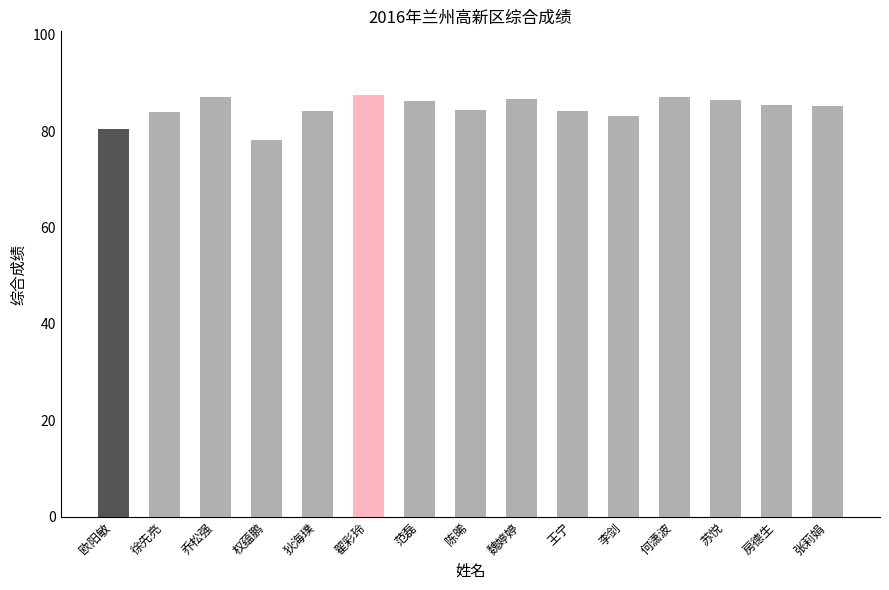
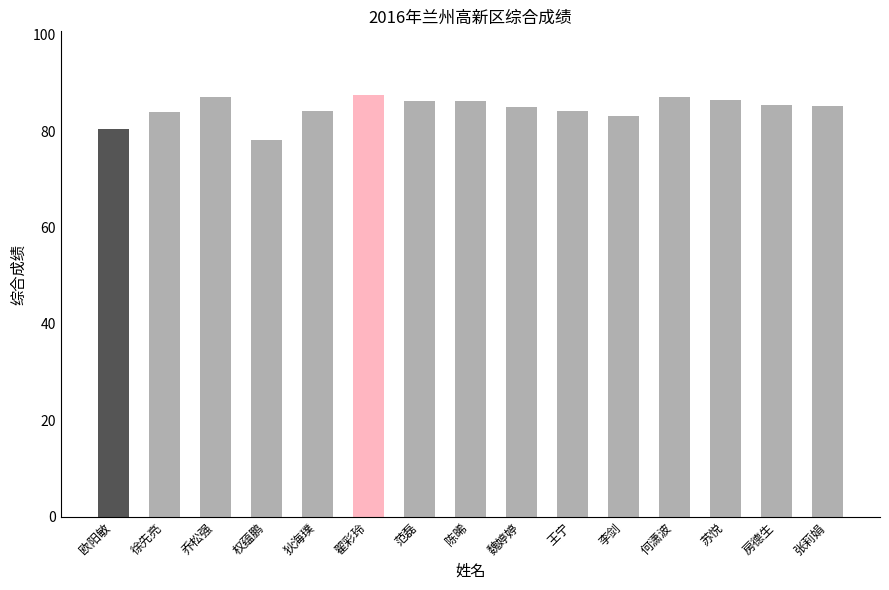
陈晞: 84 -> 86
魏婷婷: 87 -> 85
